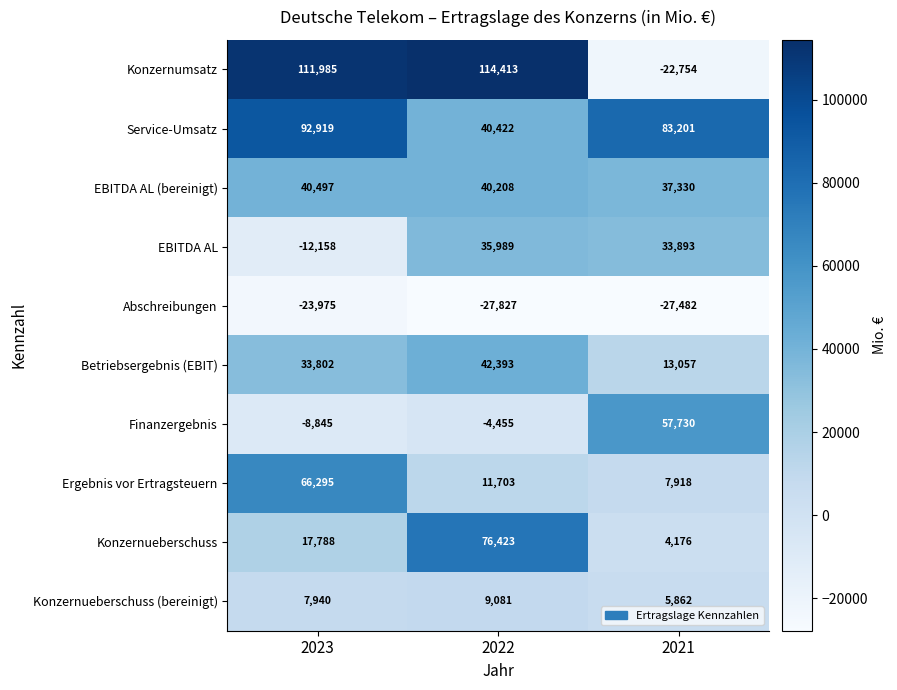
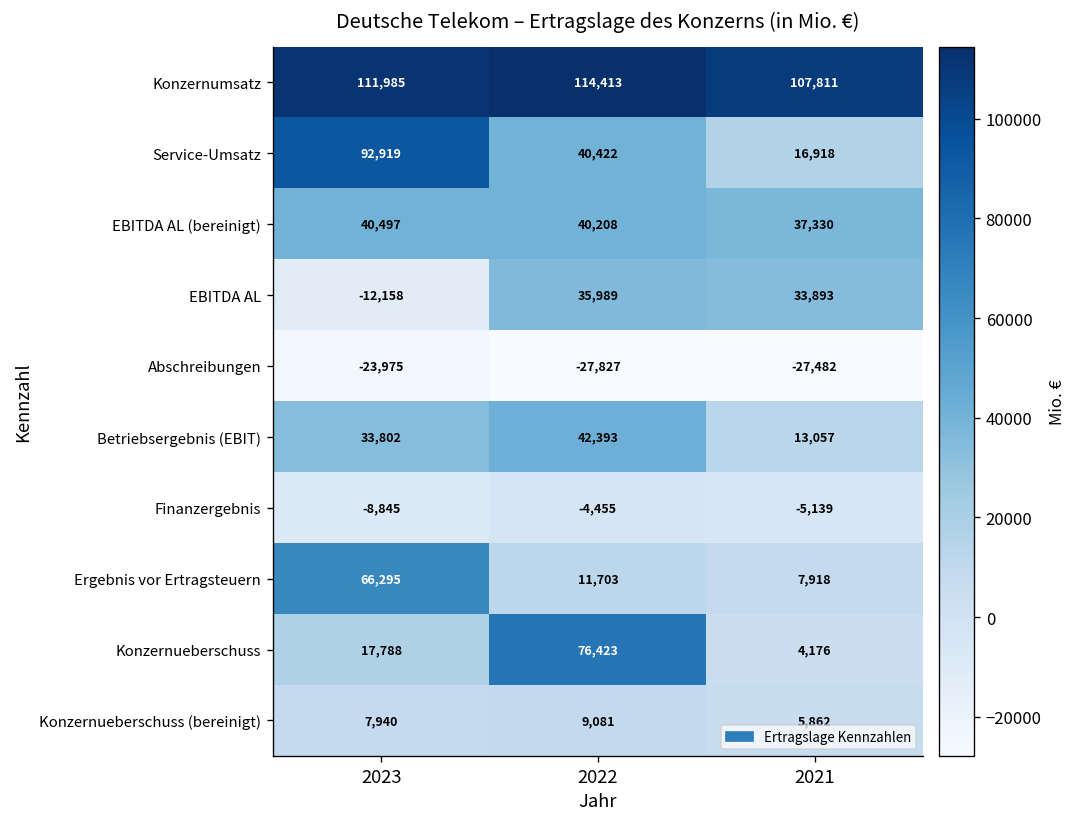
Konzernumsatz, 2021: -22,754 -> 107,811
Service-Umsatz, 2021: 83,201 -> 16,918
Finanzergebnis, 2021: 57,730 -> -5,139
